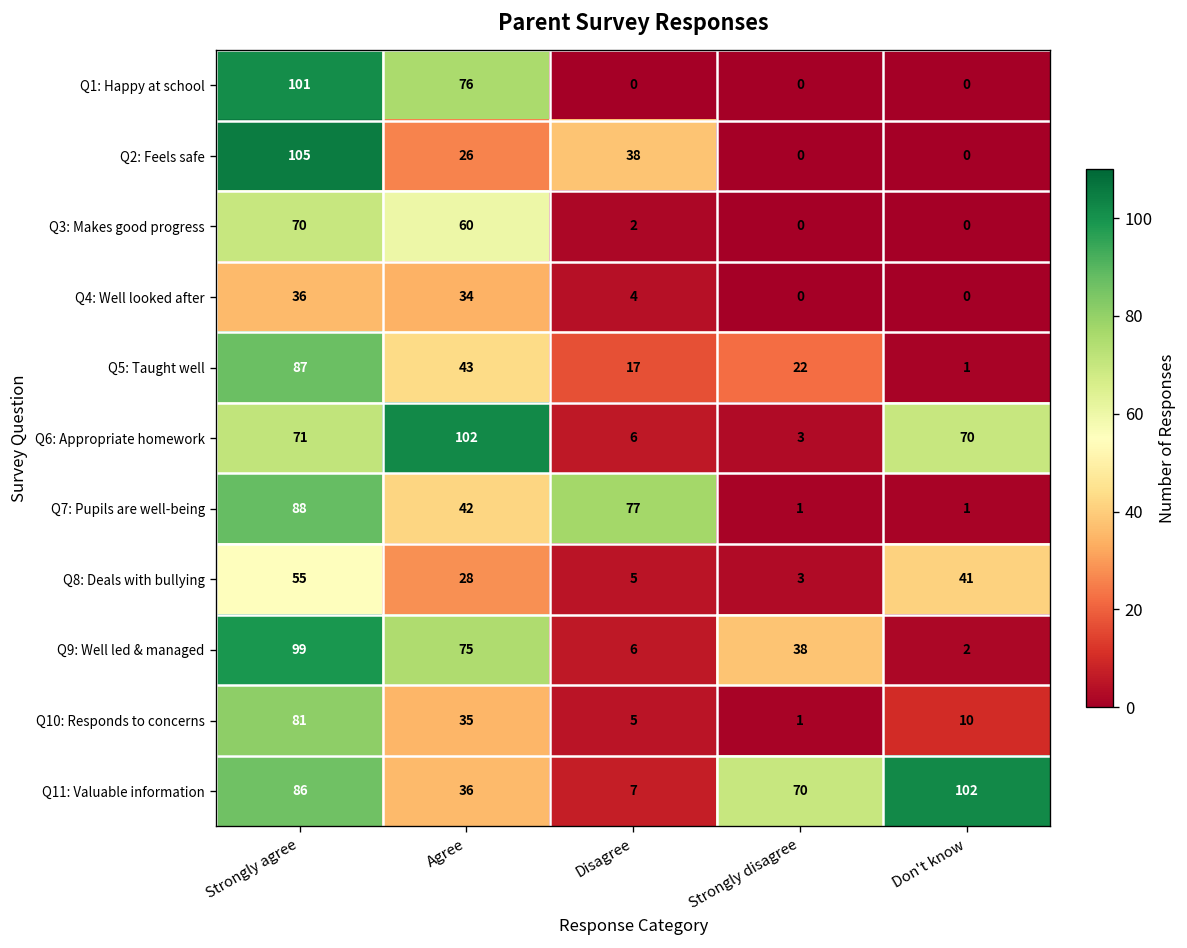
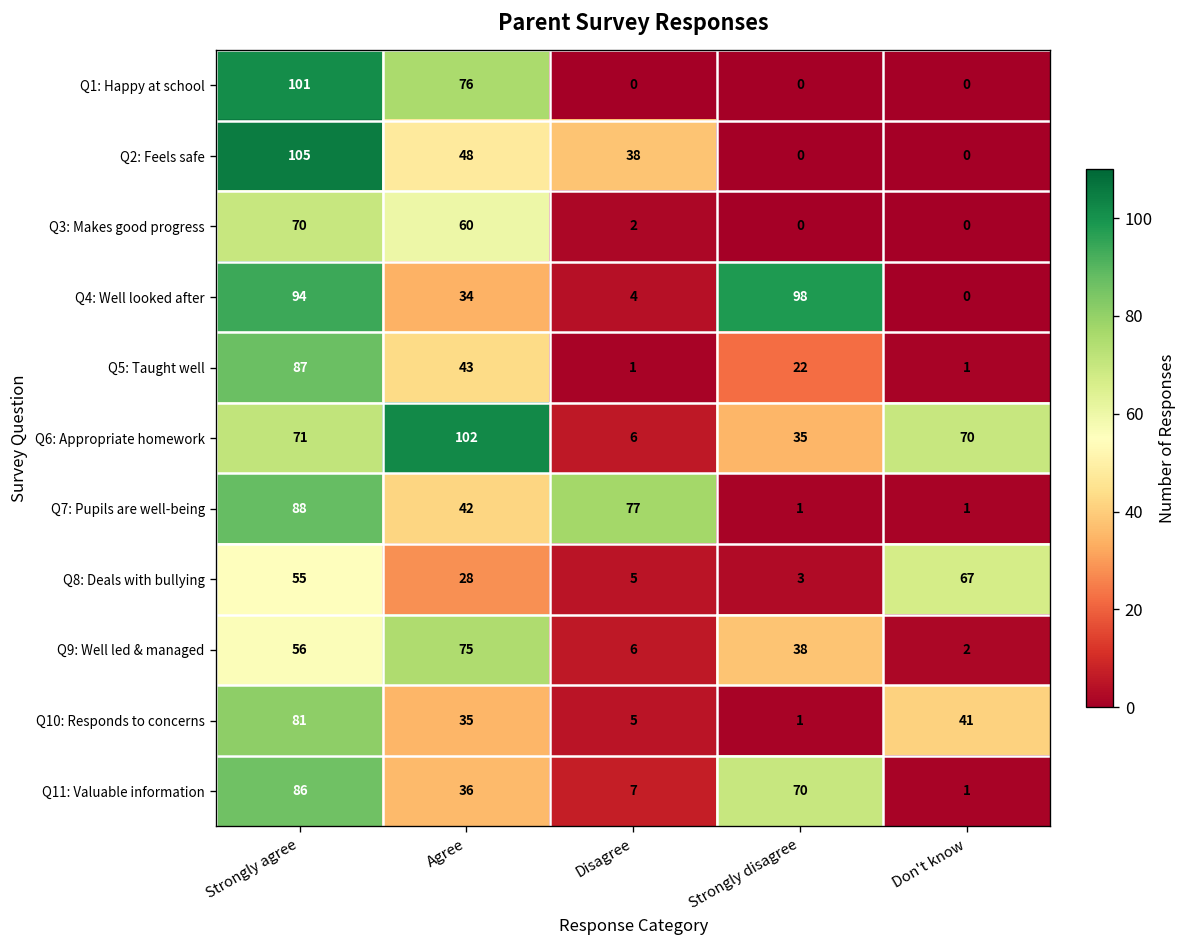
Q2: Feels safe, Agree: 26 -> 48
Q4: Well looked after, Strongly agree: 36 -> 94
Q4: Well looked after, Strongly disagree: 0 -> 98
Q5: Taught well, Disagree: 17 -> 1
Q6: Appropriate homework, Strongly disagree: 3 -> 35
Q8: Deals with bullying, Don't know: 41 -> 67
Q9: Well led & managed, Strongly agree: 99 -> 56
Q10: Responds to concerns, Don't know: 10 -> 41
Q11: Valuable information, Don't know: 102 -> 1
